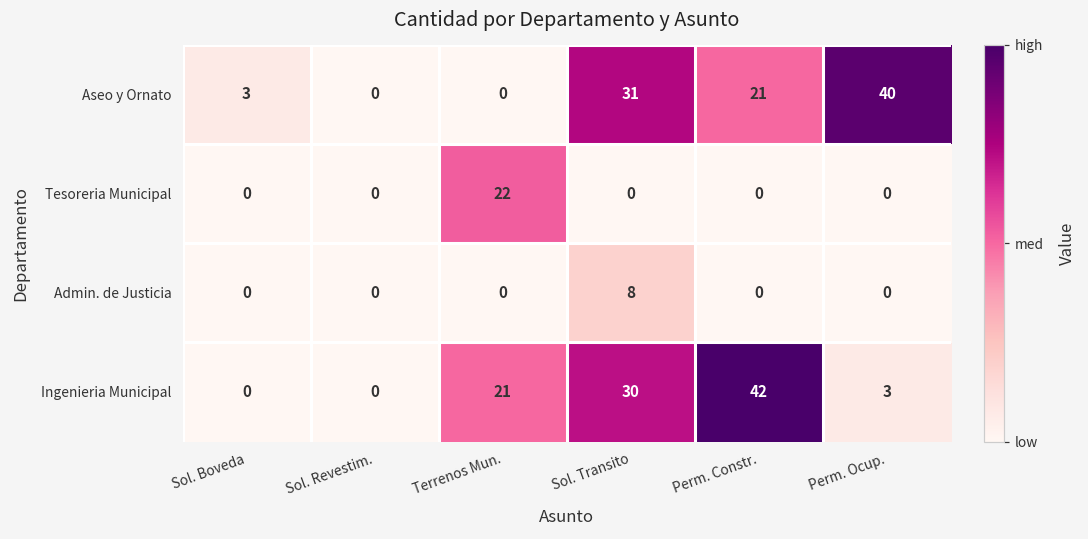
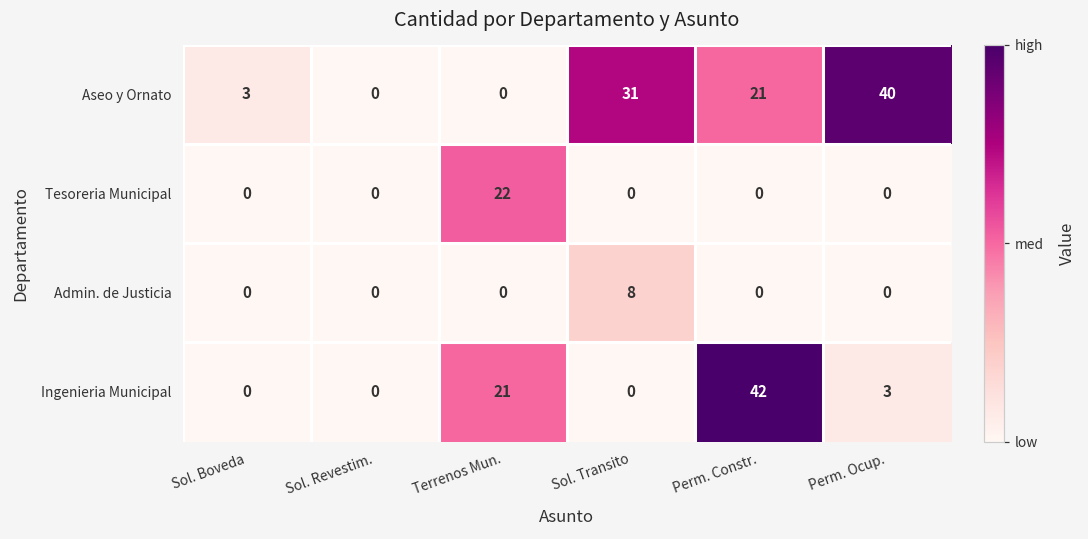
Ingenieria Municipal, Sol. Transito: 30 -> 0
